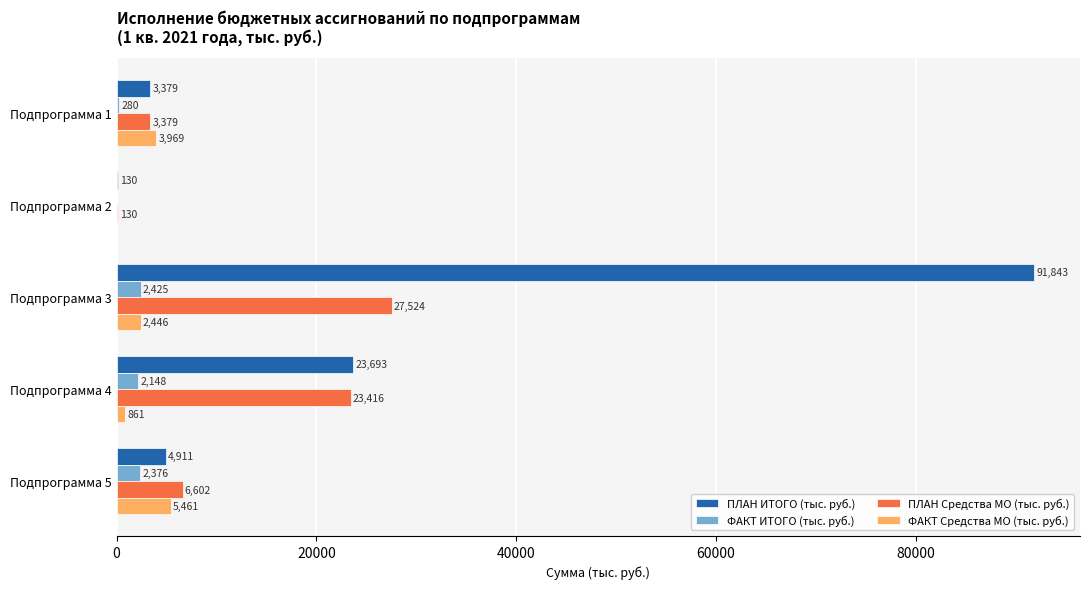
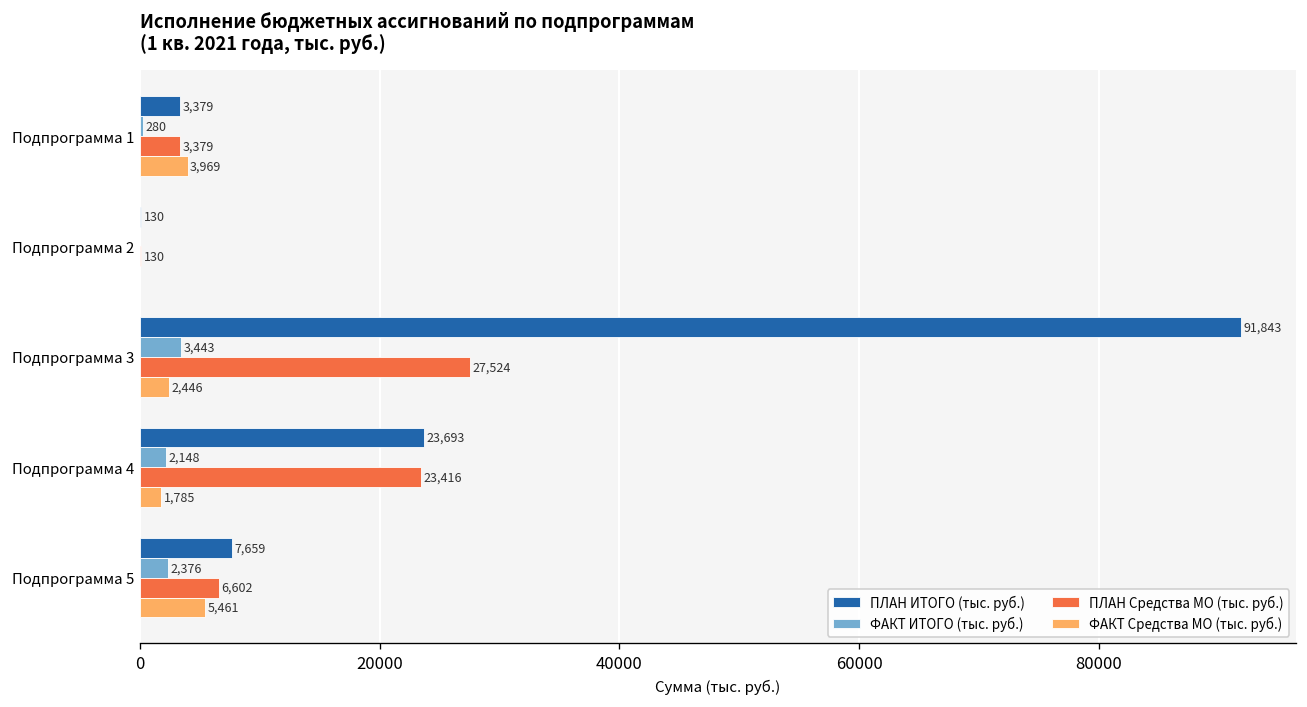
ФАКТ ИТОГО (тыс. руб.), Подпрограмма 3: 2,425 -> 3,443
ФАКТ Средства МО (тыс. руб.), Подпрограмма 4: 861 -> 1,785
ПЛАН ИТОГО (тыс. руб.), Подпрограмма 5: 4,911 -> 7,659
